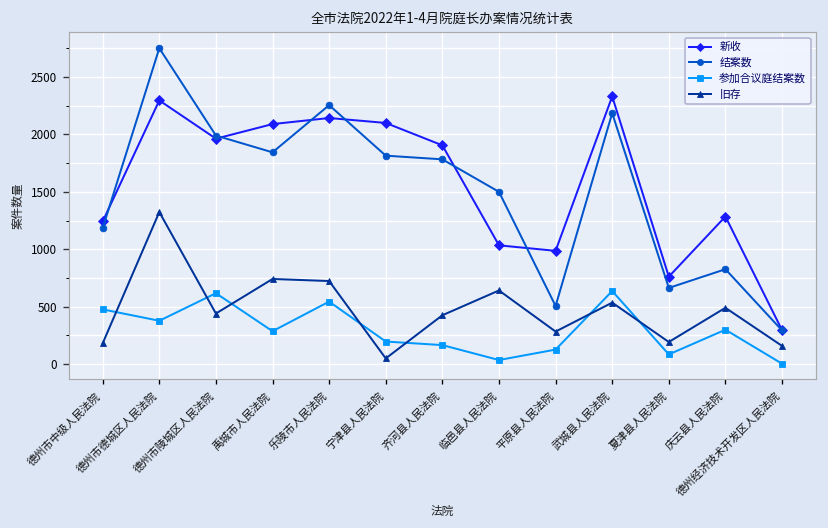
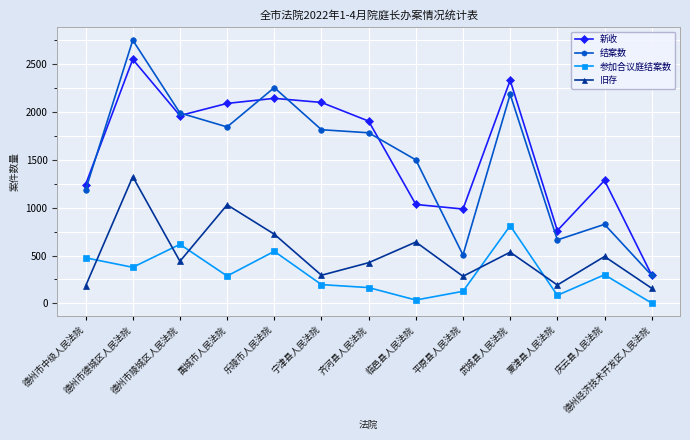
新收, 德州市德城区人民法院: 2300 -> 2600
旧存, 禹城市人民法院: 700 -> 1000
旧存, 宁津县人民法院: 0 -> 300
参加合议庭结案数, 武城县人民法院: 600 -> 800
